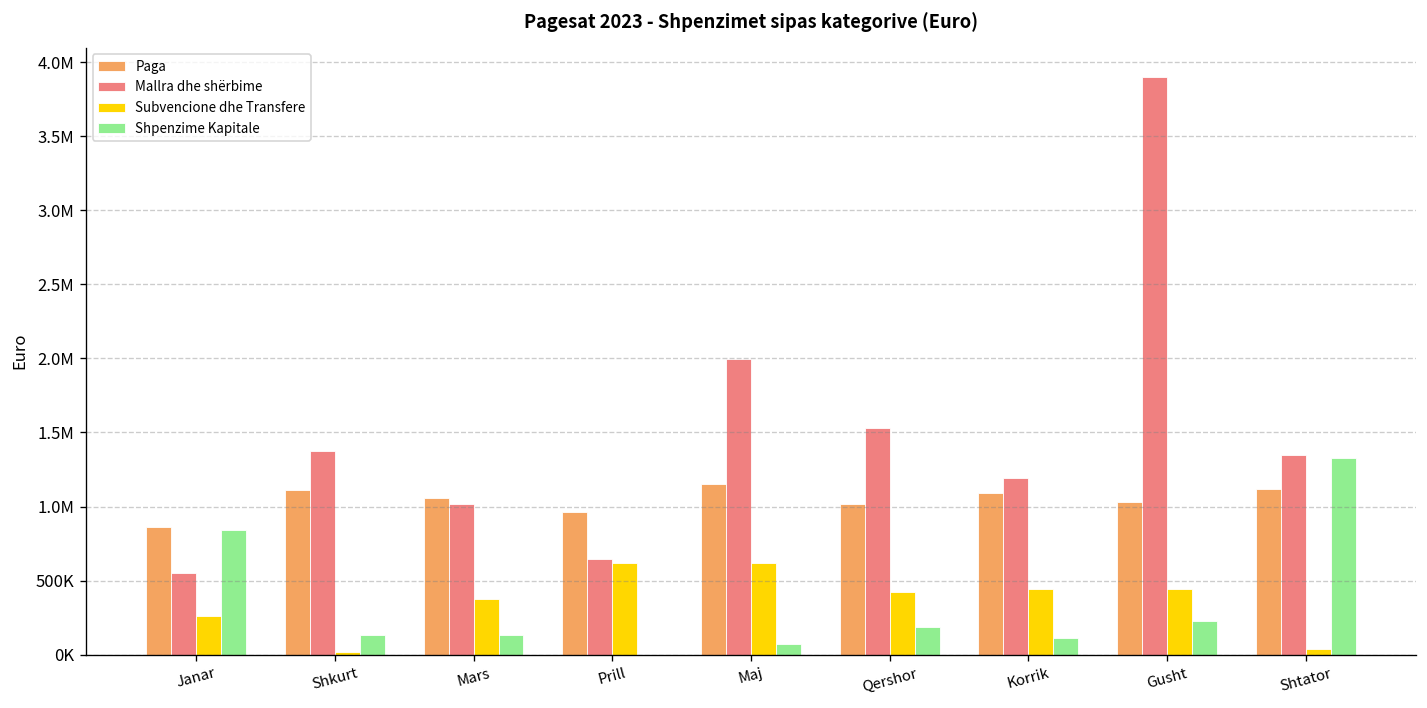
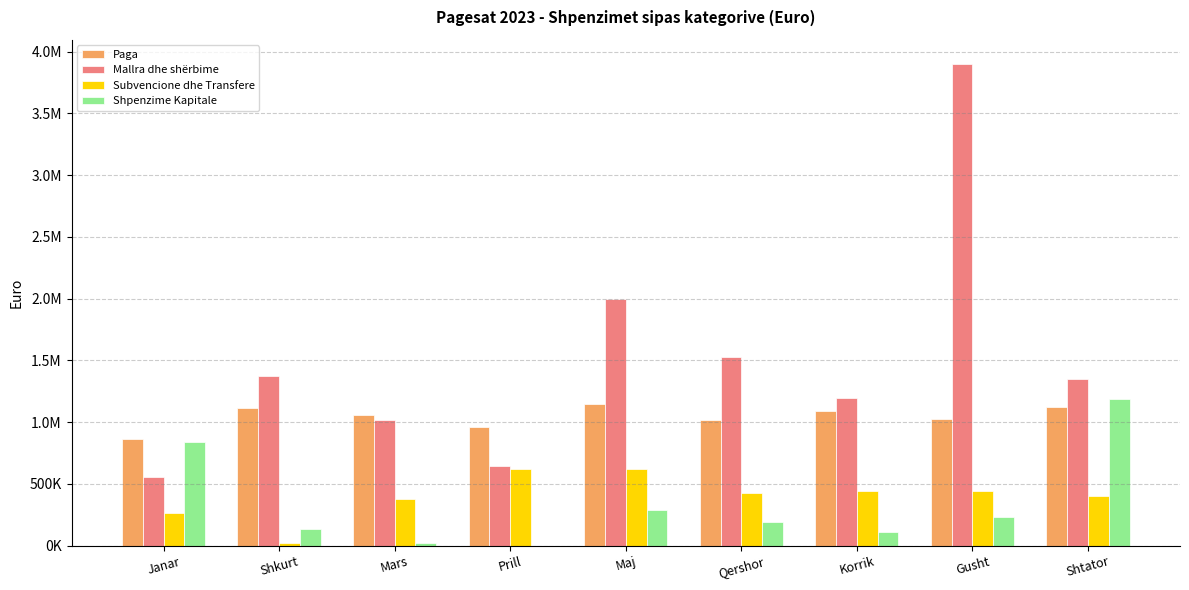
Shpenzime Kapitale, Mars: 130000 -> 20000
Shpenzime Kapitale, Maj: 70000 -> 290000
Subvencione dhe Transfere, Shtator: 40000 -> 400000
Shpenzime Kapitale, Shtator: 1330000 -> 1190000
